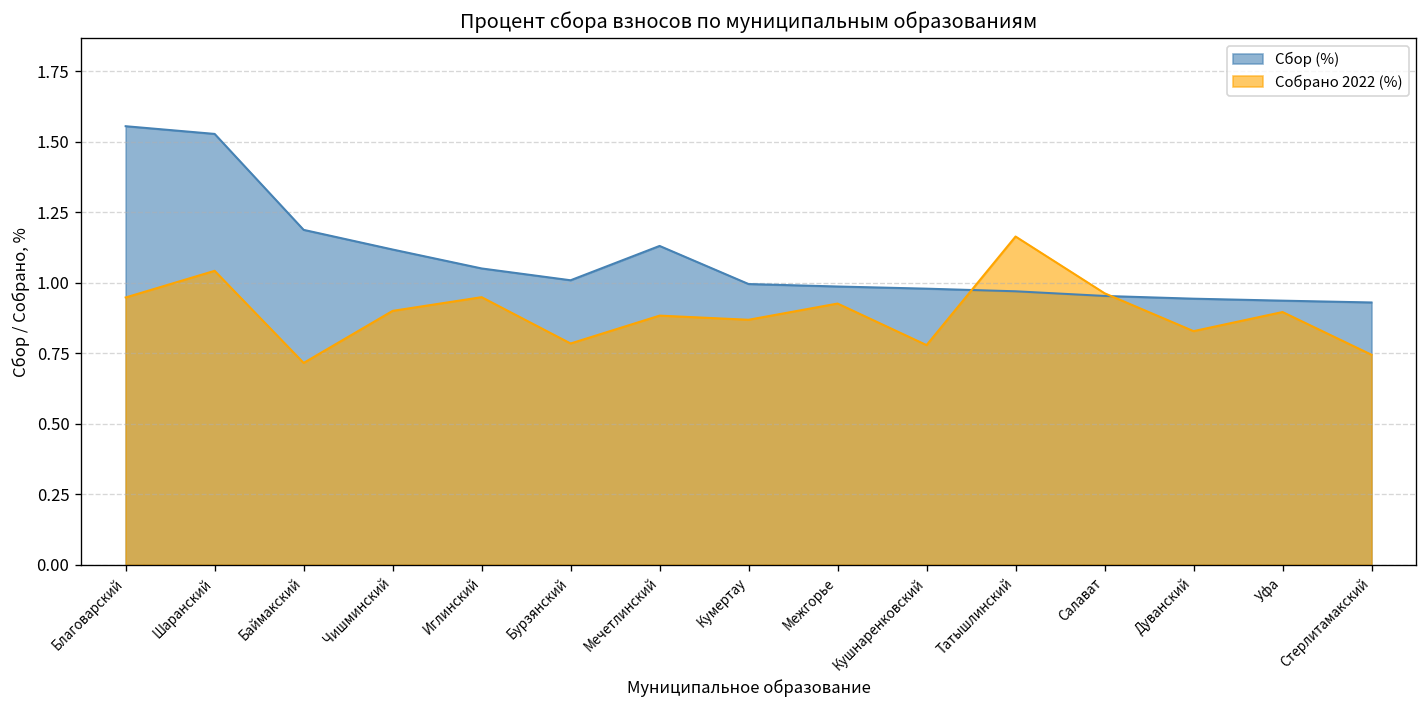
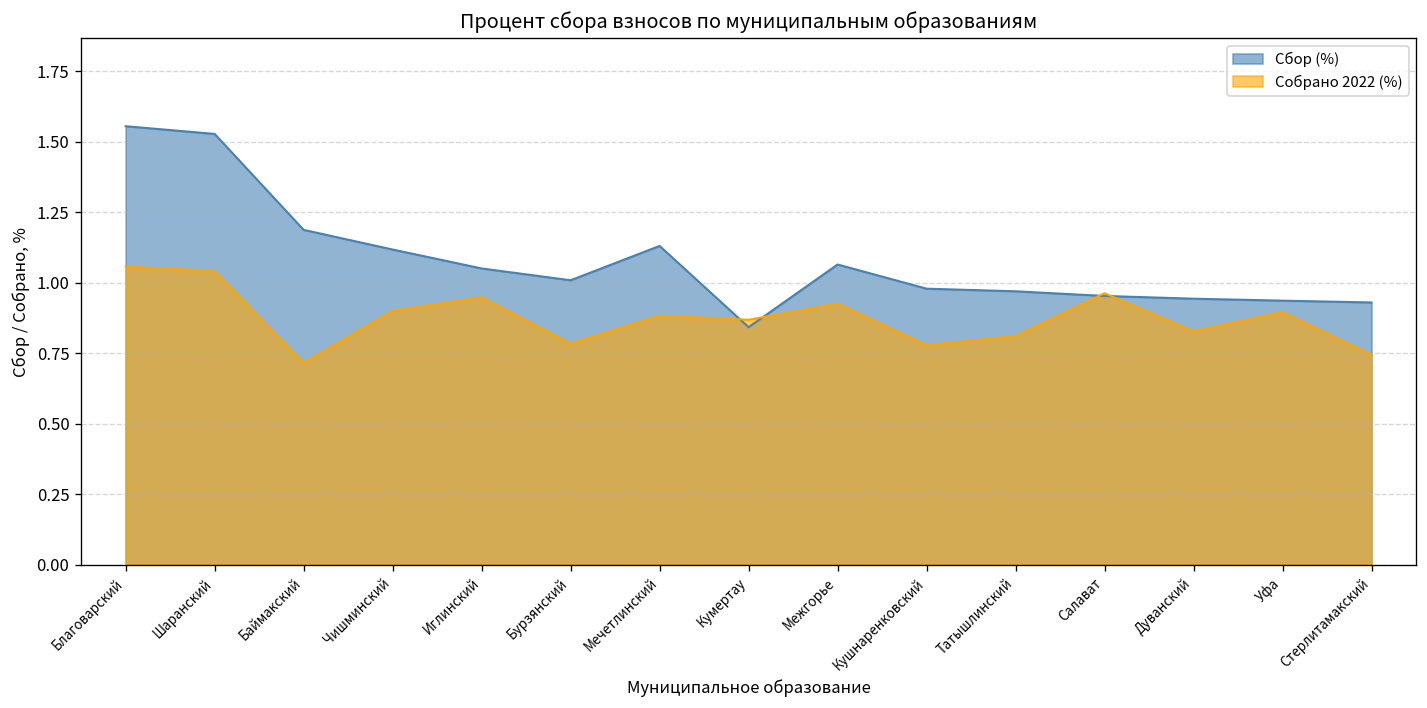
Собрано 2022 (%), Благоварский: 0.95 -> 1.06
Сбор (%), Кумертау: 1.00 -> 0.84
Сбор (%), Межгорье: 0.99 -> 1.06
Собрано 2022 (%), Татышлинский: 1.16 -> 0.81
